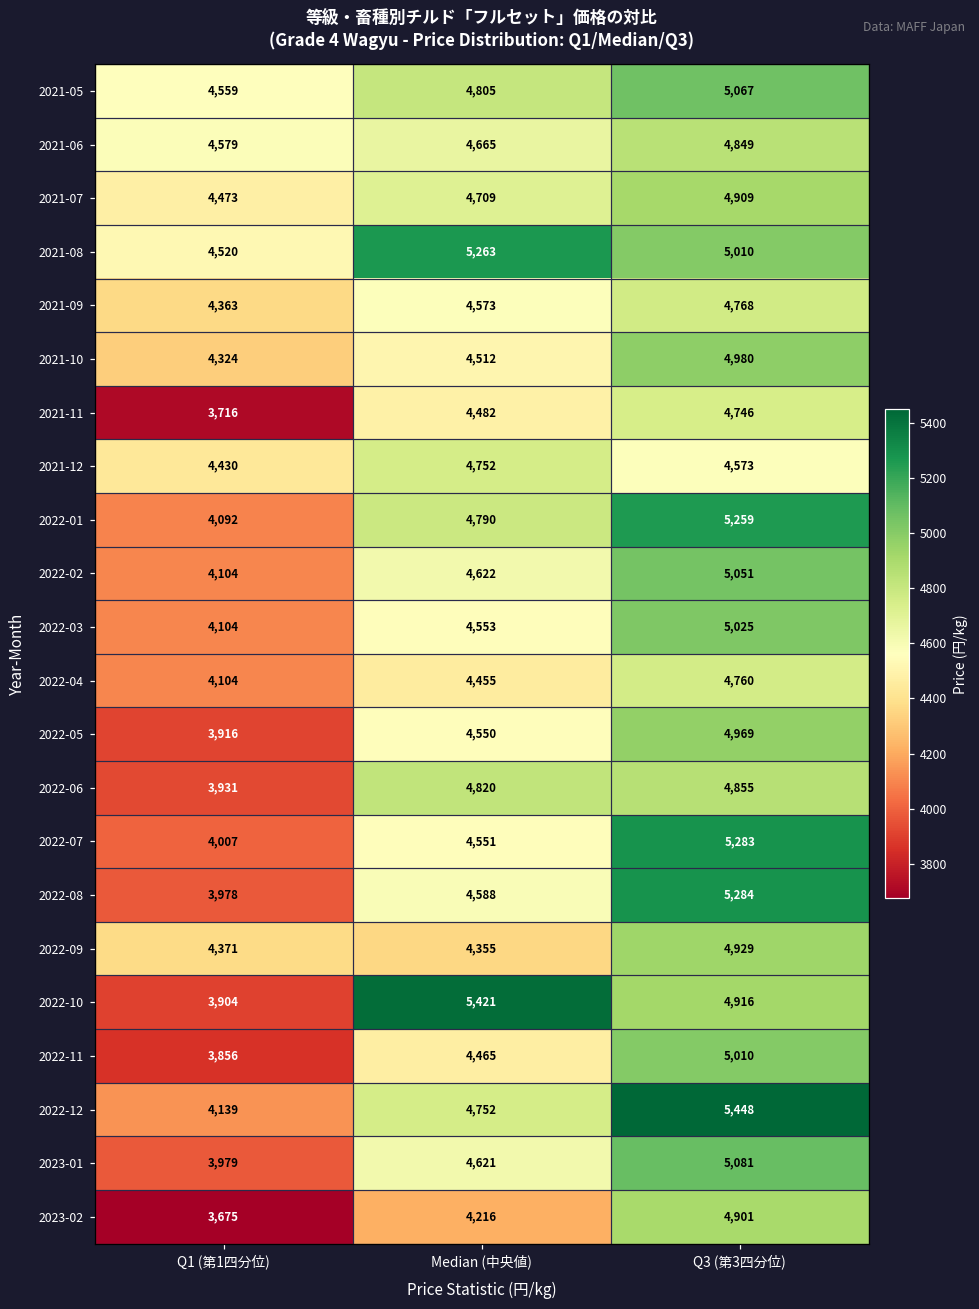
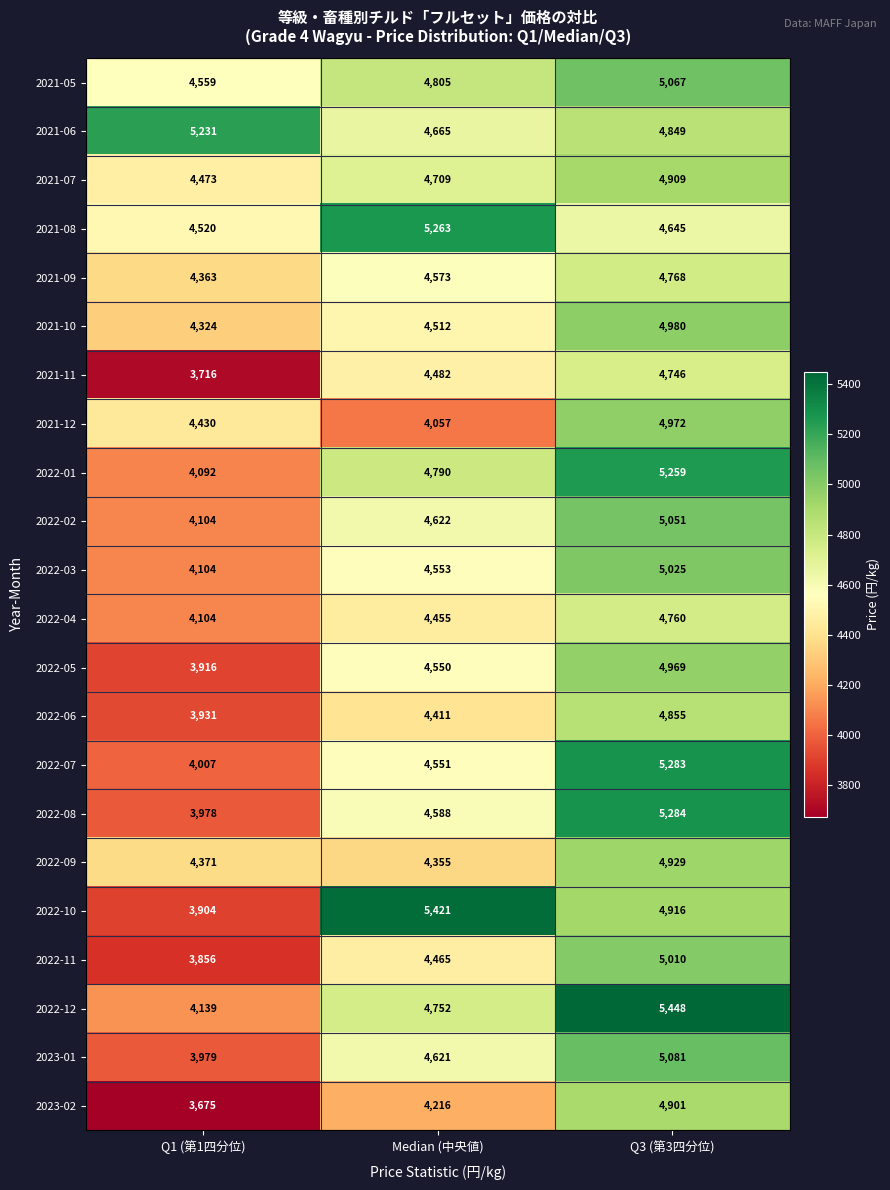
2021-06, Q1 (第1四分位): 4,579 -> 5,231
2021-08, Q3 (第3四分位): 5,010 -> 4,645
2021-12, Median (中央値): 4,752 -> 4,057
2021-12, Q3 (第3四分位): 4,573 -> 4,972
2022-06, Median (中央値): 4,820 -> 4,411
